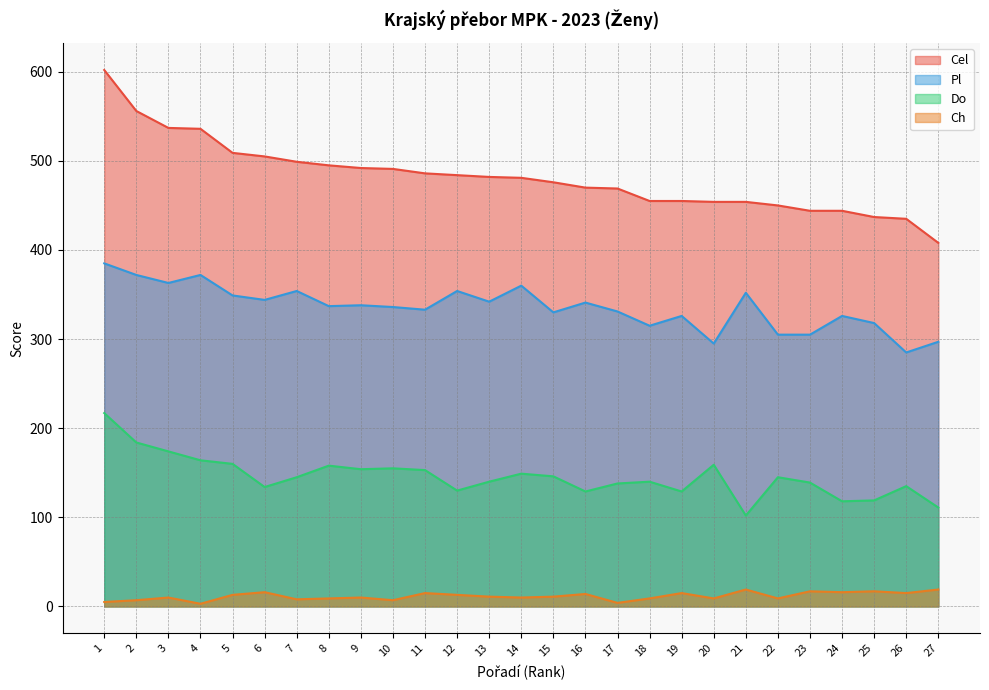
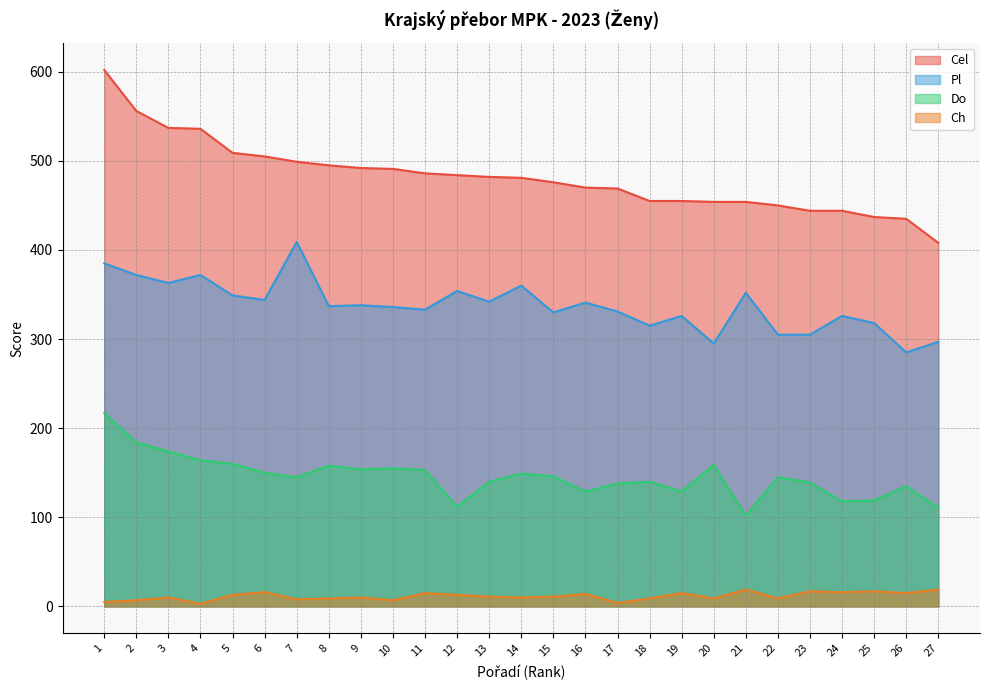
Do, 6: 130 -> 150
Pl, 7: 350 -> 410
Do, 12: 130 -> 110
